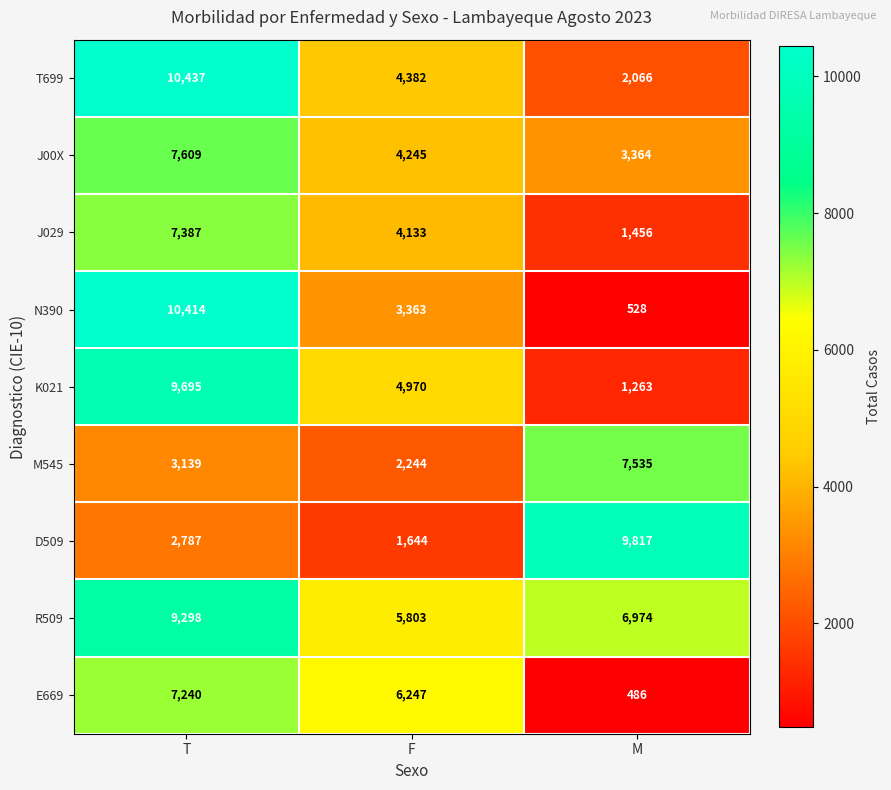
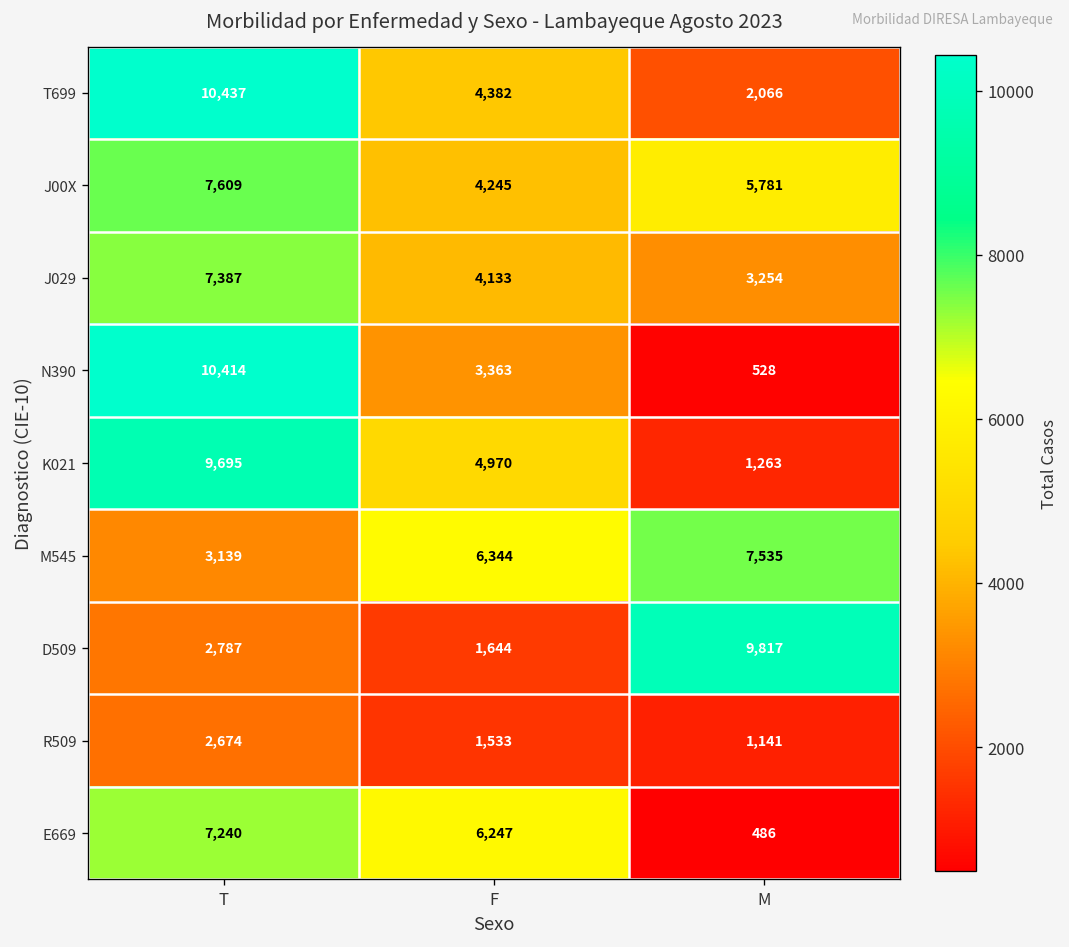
J00X, M: 3,364 -> 5,781
J029, M: 1,456 -> 3,254
M545, F: 2,244 -> 6,344
R509, T: 9,298 -> 2,674
R509, F: 5,803 -> 1,533
R509, M: 6,974 -> 1,141
